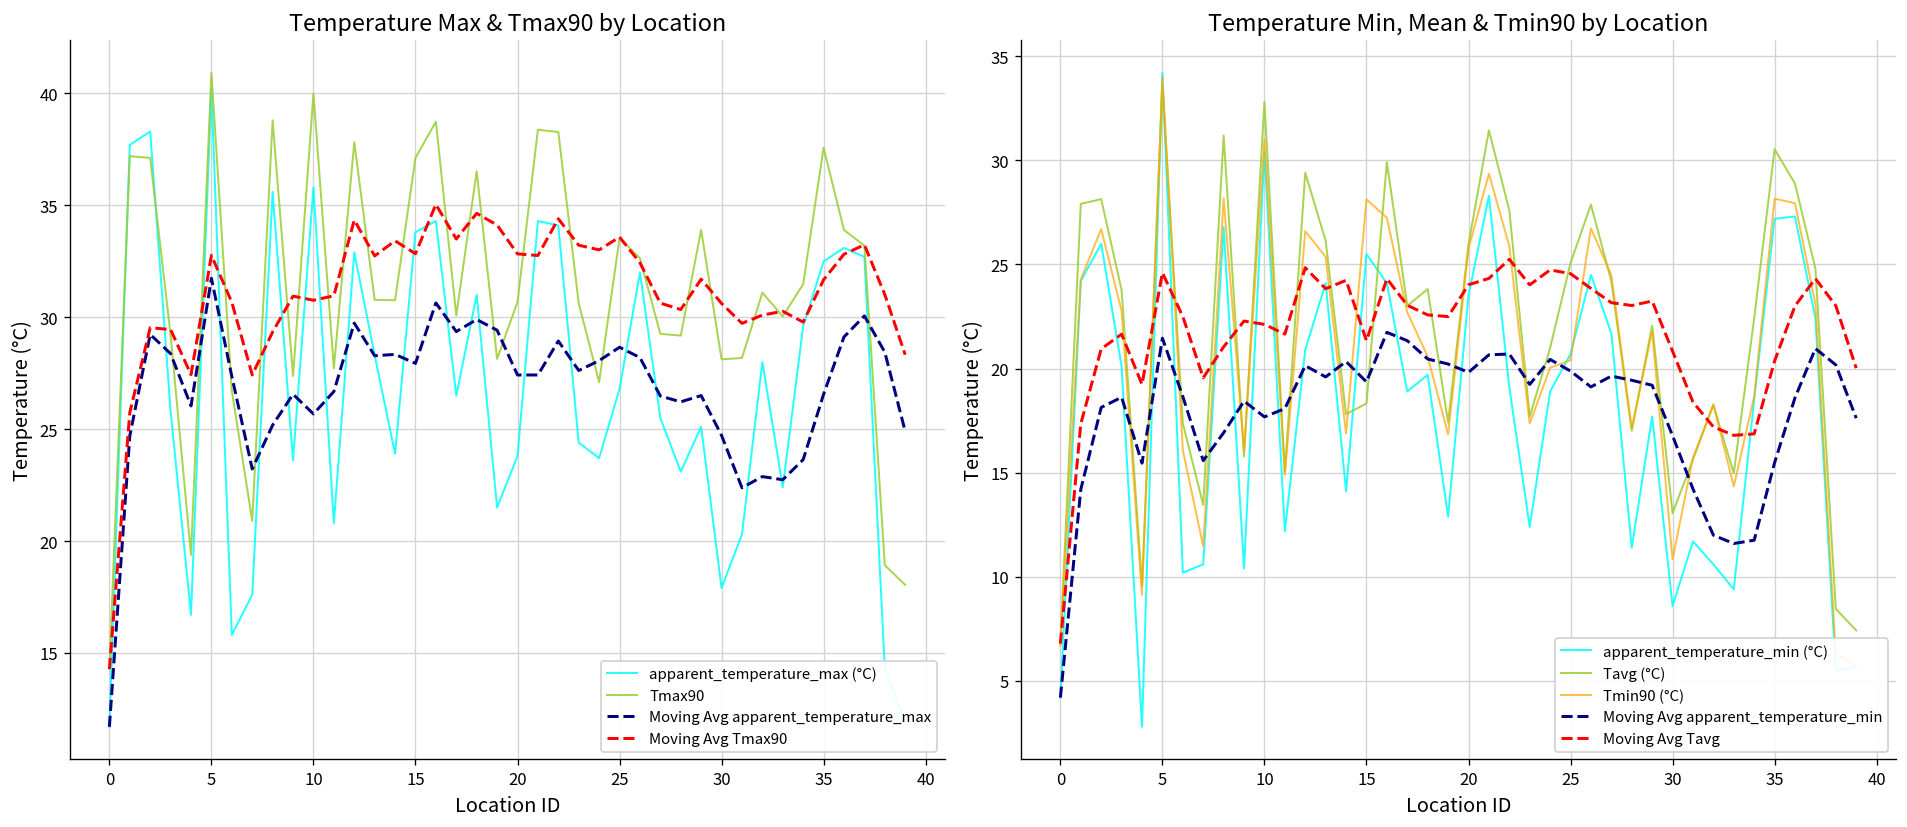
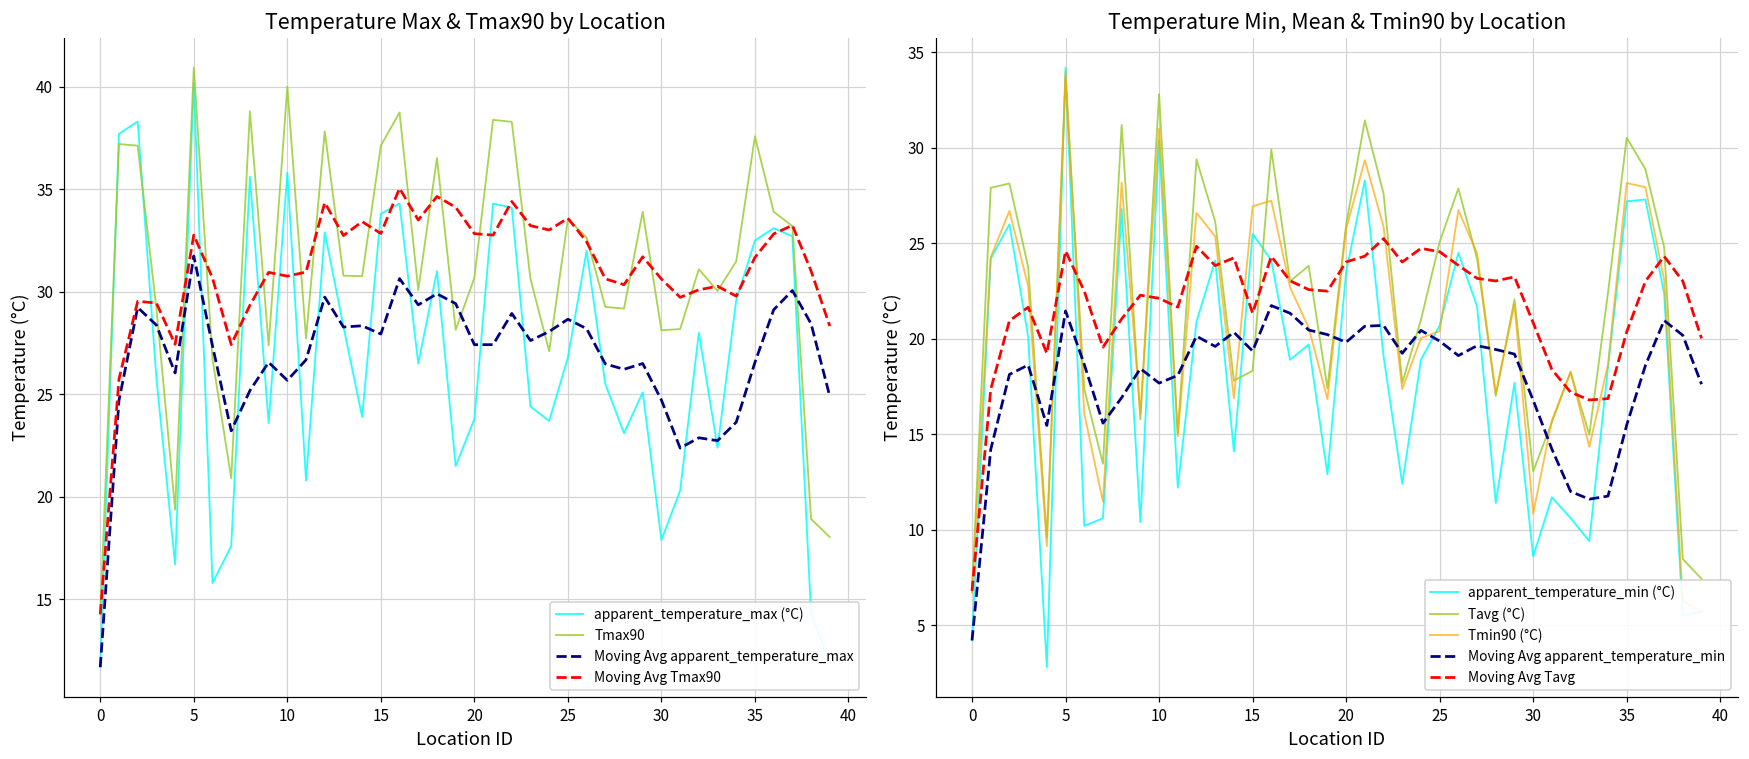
Temperature Min, Mean & Tmin90 by Location, Tmin90 (°C), 15: 28.1 -> 26.9
